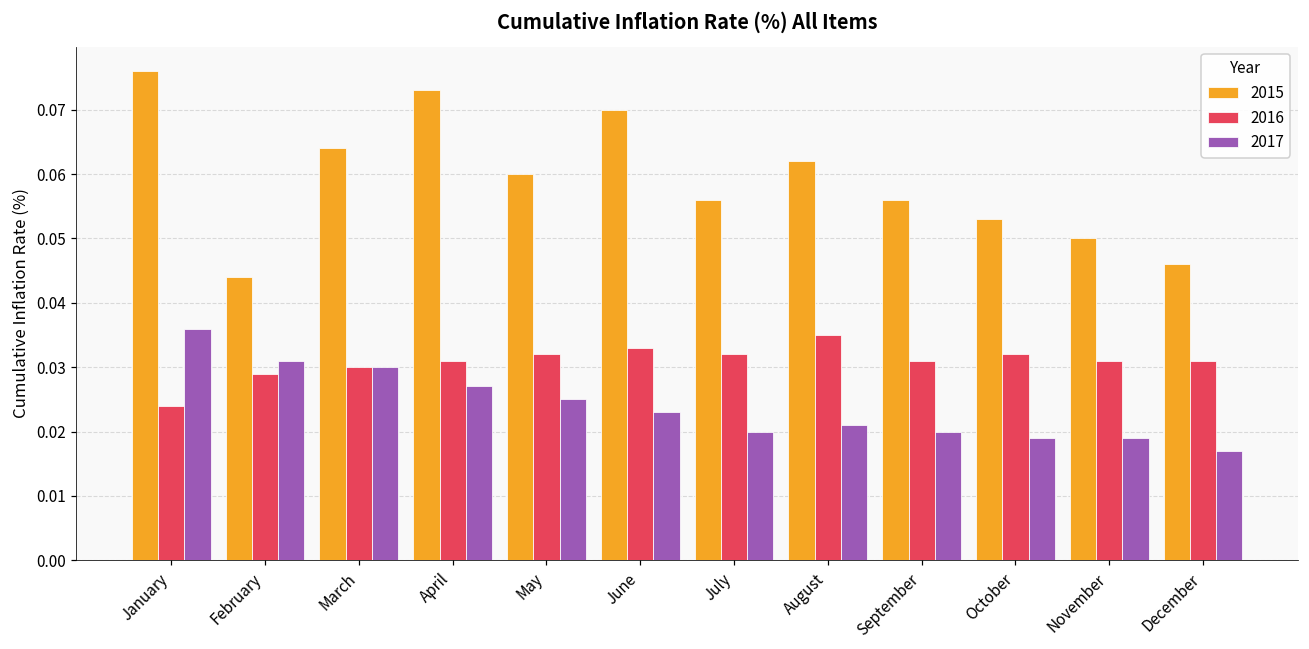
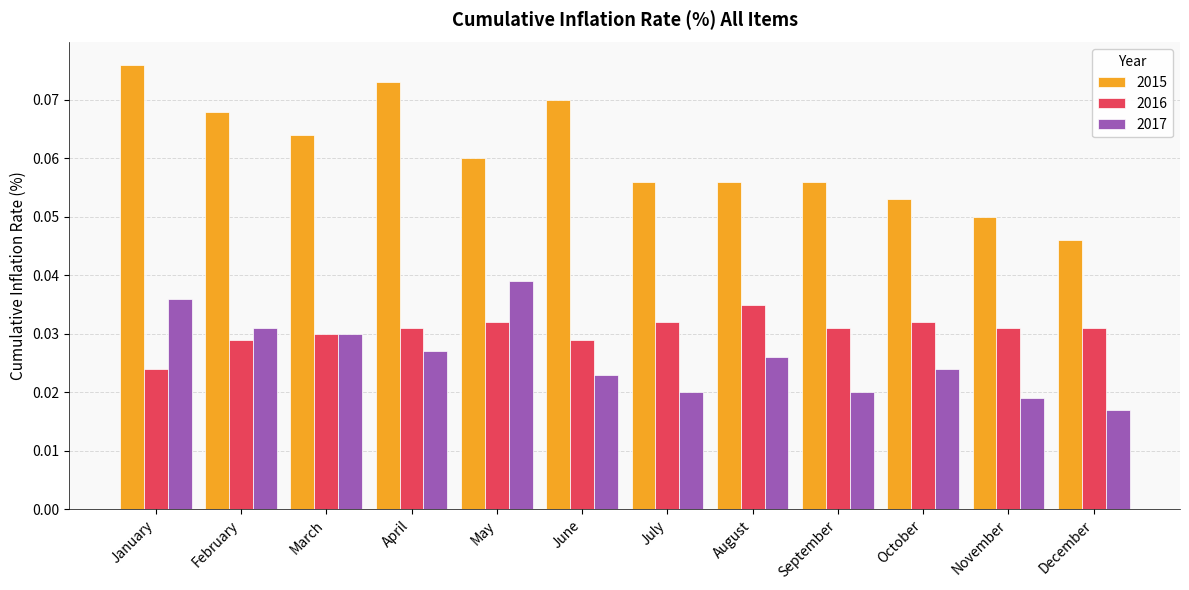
2015, February: 0.044 -> 0.068
2017, May: 0.025 -> 0.039
2016, June: 0.033 -> 0.029
2015, August: 0.062 -> 0.056
2017, August: 0.021 -> 0.026
2017, October: 0.019 -> 0.024
